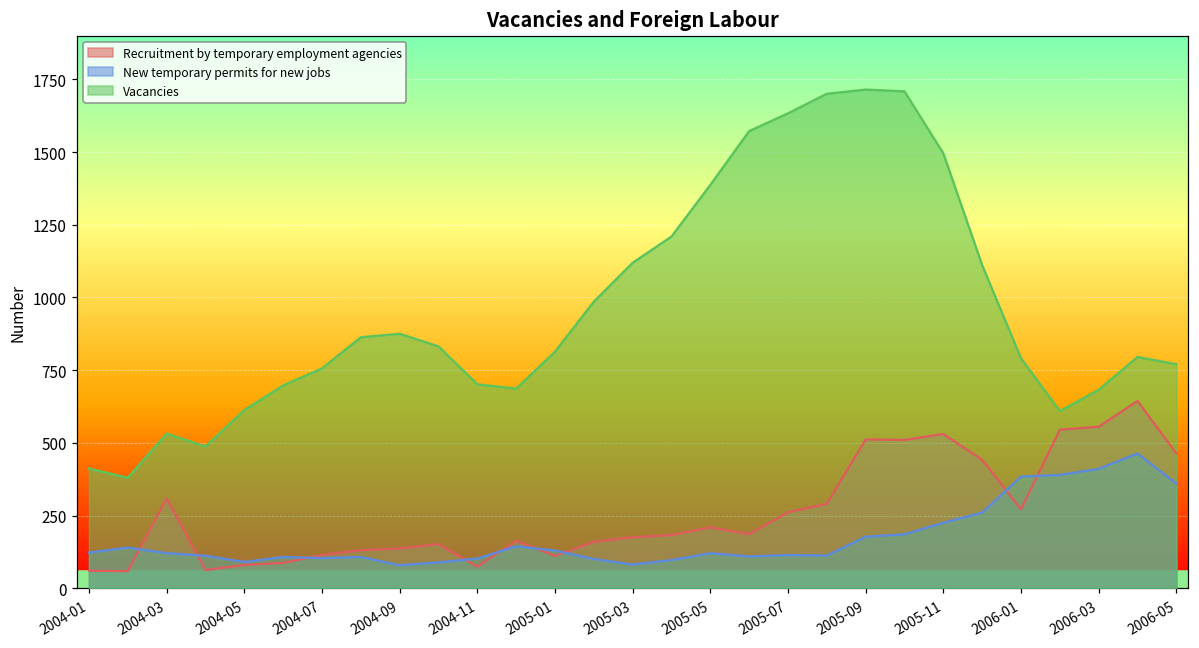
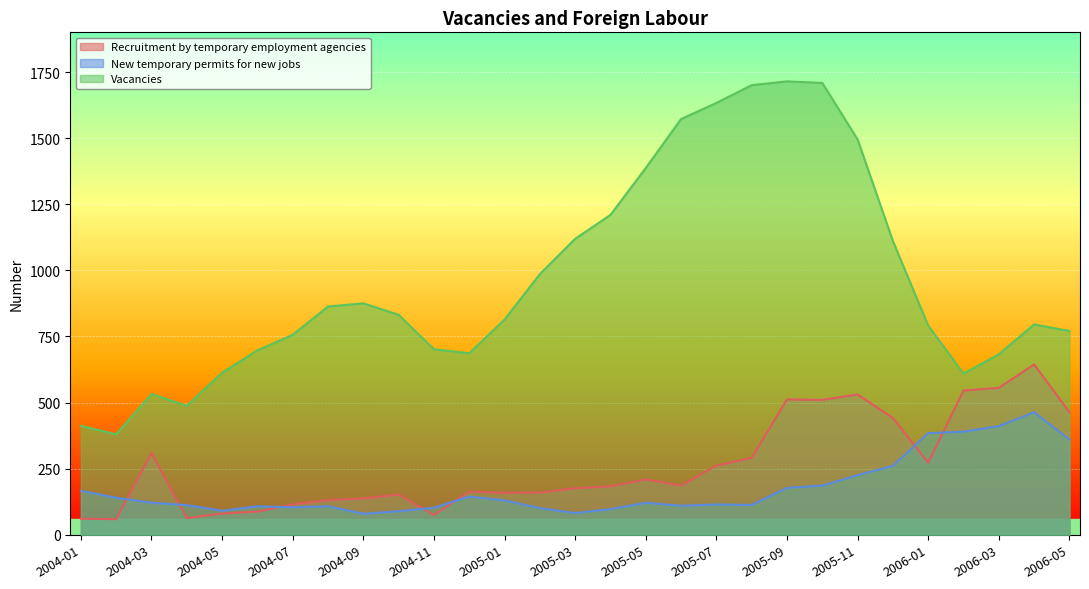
New temporary permits for new jobs, 2004-01: 120 -> 170
Recruitment by temporary employment agencies, 2005-01: 110 -> 160
